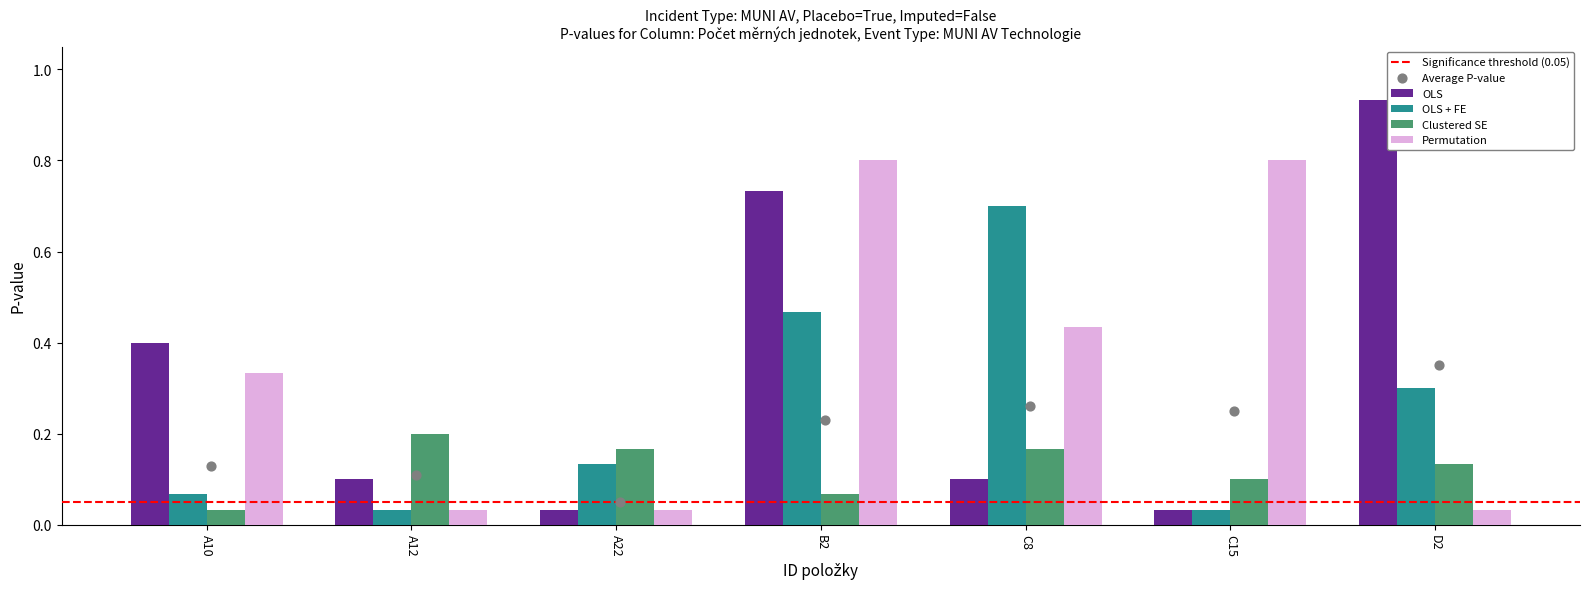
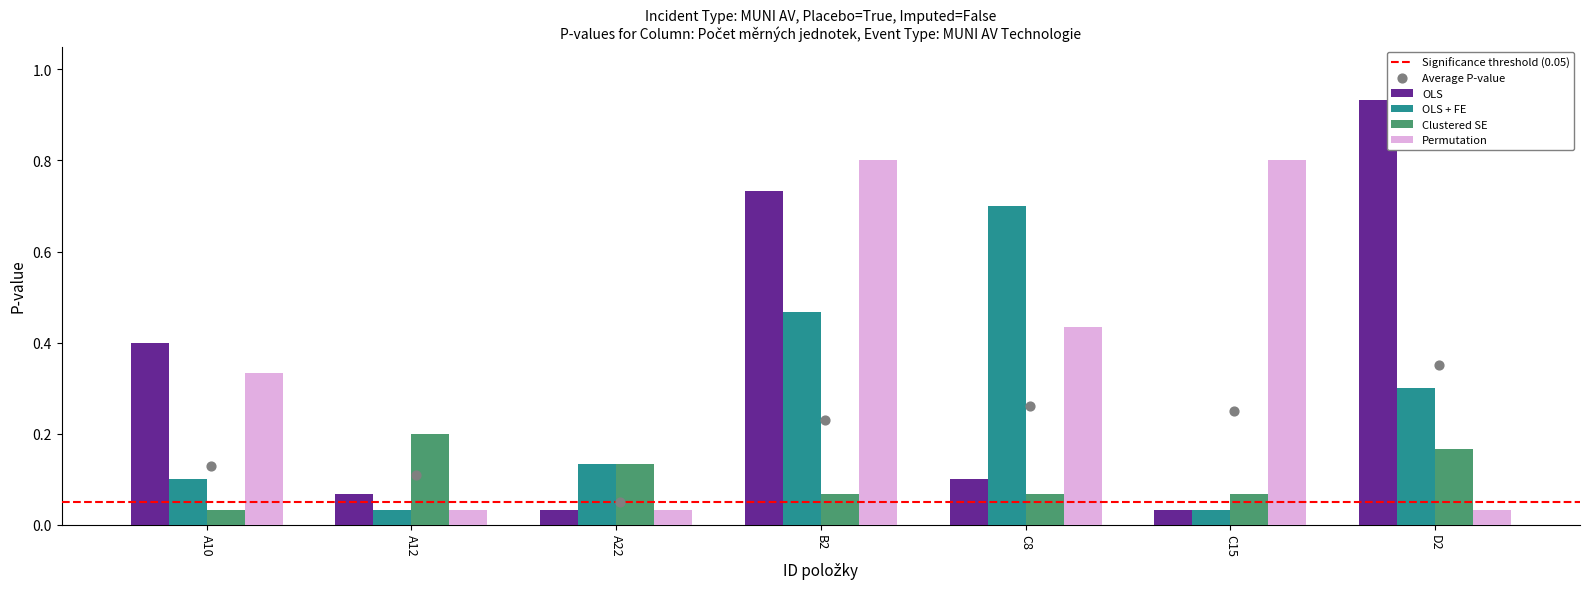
OLS + FE, A10: 0.07 -> 0.10
OLS, A12: 0.10 -> 0.07
Clustered SE, A22: 0.17 -> 0.13
Clustered SE, C8: 0.17 -> 0.07
Clustered SE, C15: 0.10 -> 0.07
Clustered SE, D2: 0.13 -> 0.17
